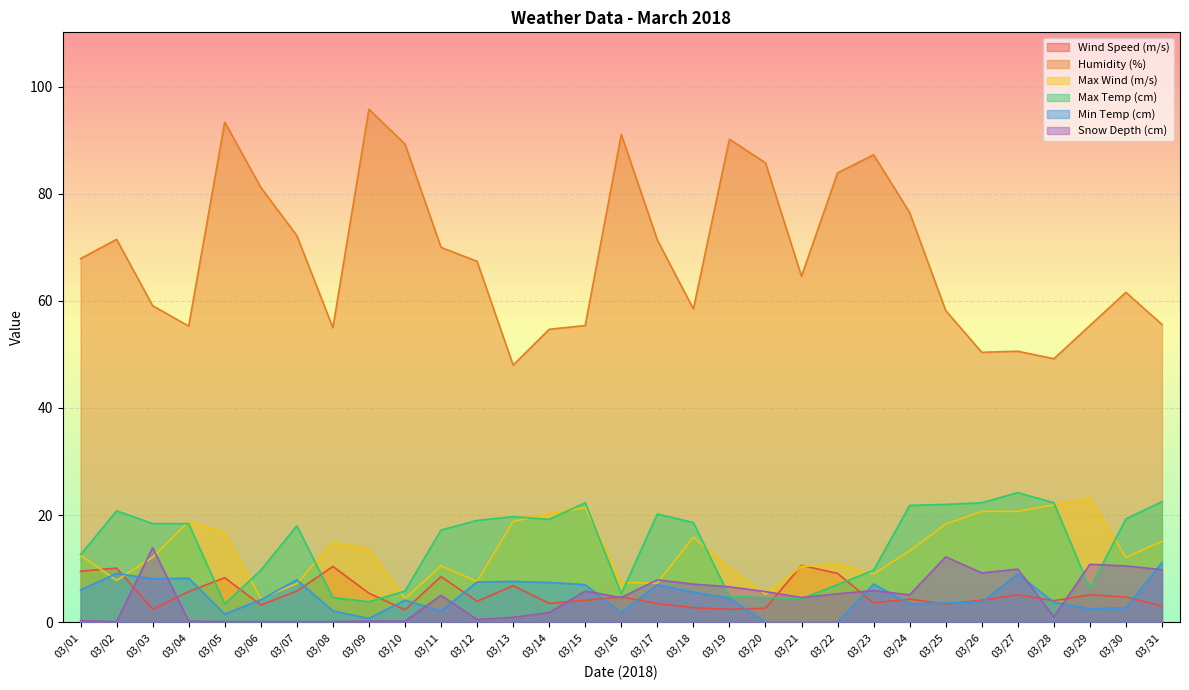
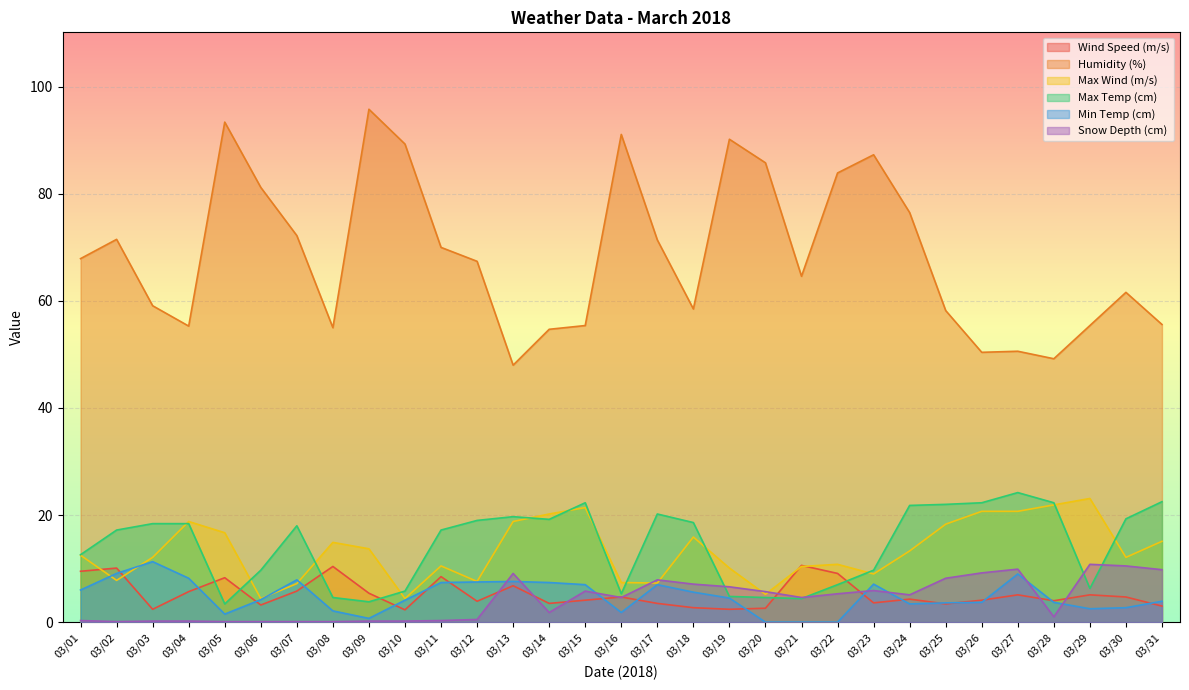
Max Temp (cm), 03/02: 21 -> 17
Min Temp (cm), 03/03: 8 -> 11
Snow Depth (cm), 03/03: 14 -> 0
Min Temp (cm), 03/11: 2 -> 7
Snow Depth (cm), 03/11: 5 -> 0
Snow Depth (cm), 03/13: 1 -> 9
Snow Depth (cm), 03/25: 12 -> 8
Min Temp (cm), 03/31: 11 -> 4
